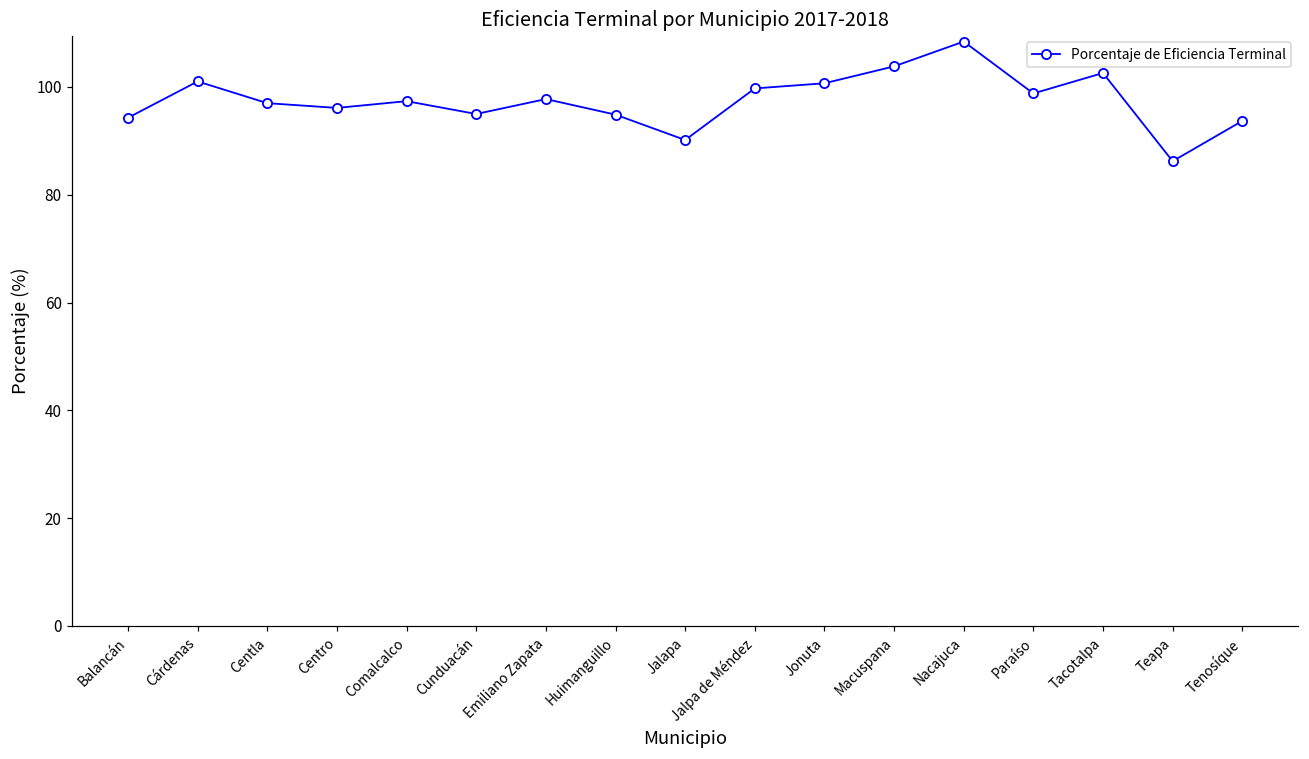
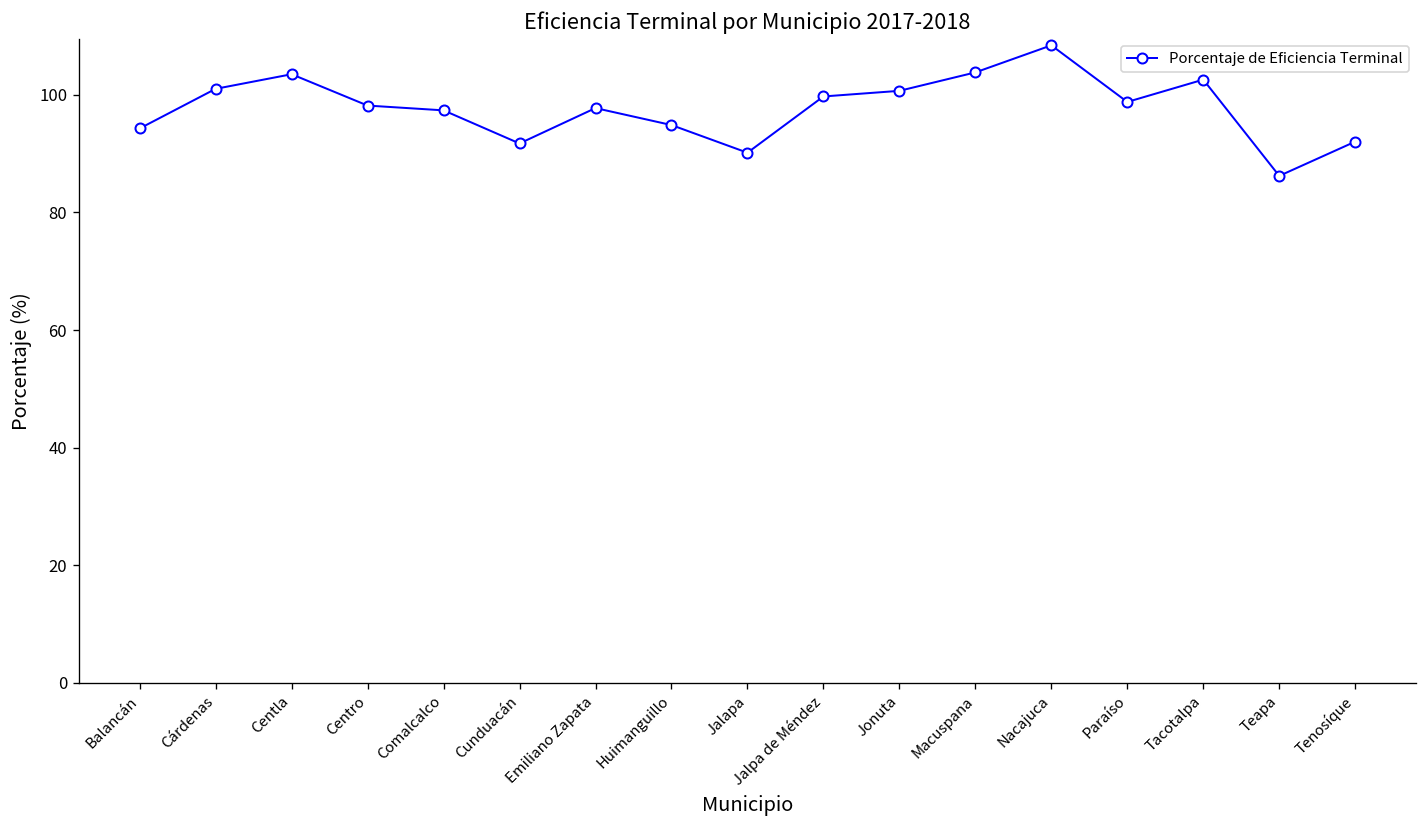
Centla: 97 -> 104
Centro: 96 -> 98
Cunduacán: 95 -> 92
Tenosíque: 94 -> 92
